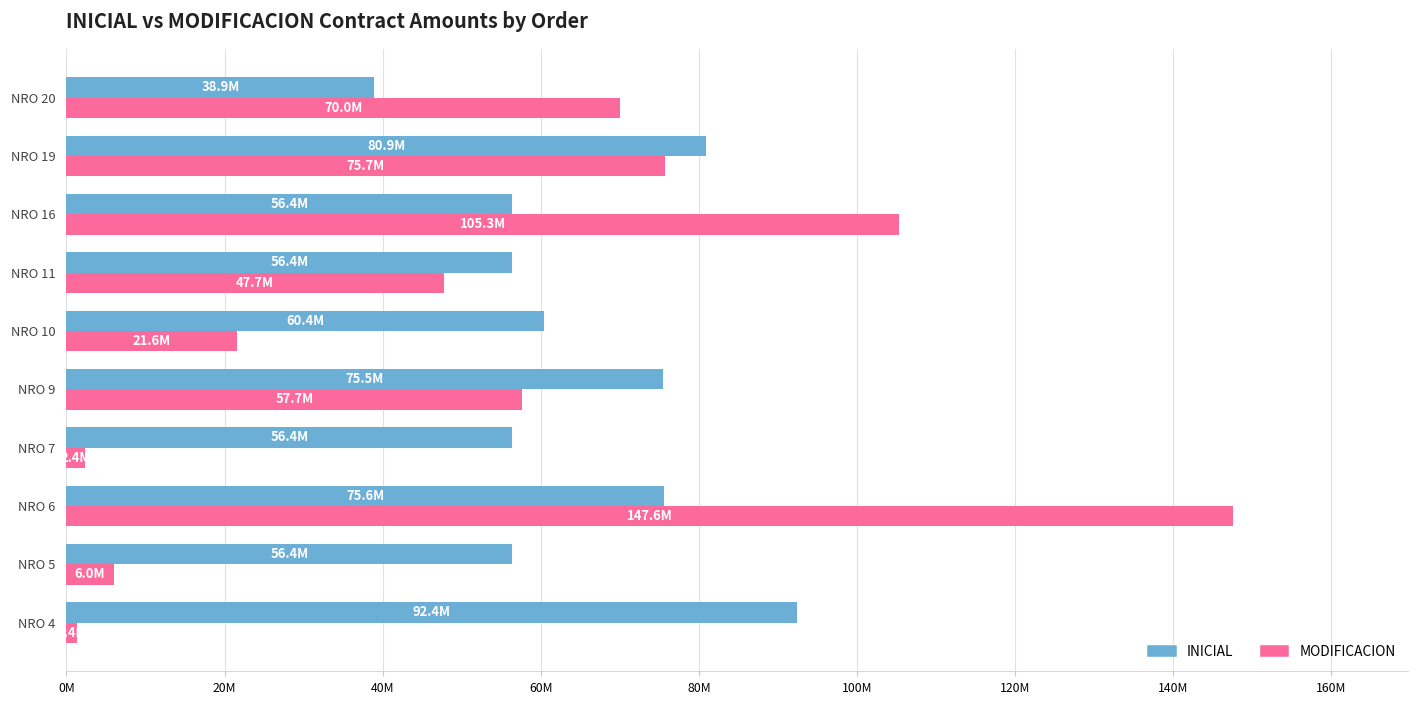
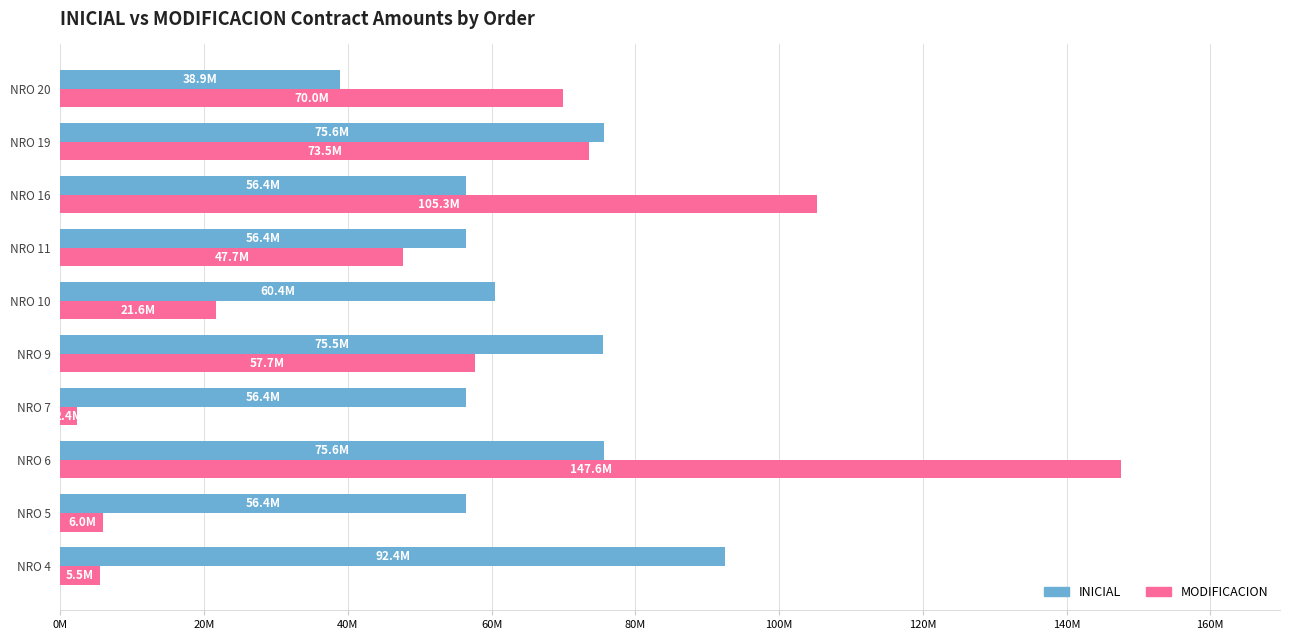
INICIAL, NRO 19: 80.9M -> 75.6M
MODIFICACION, NRO 19: 75.7M -> 73.5M
MODIFICACION, NRO 4: 1000000 -> 6000000
